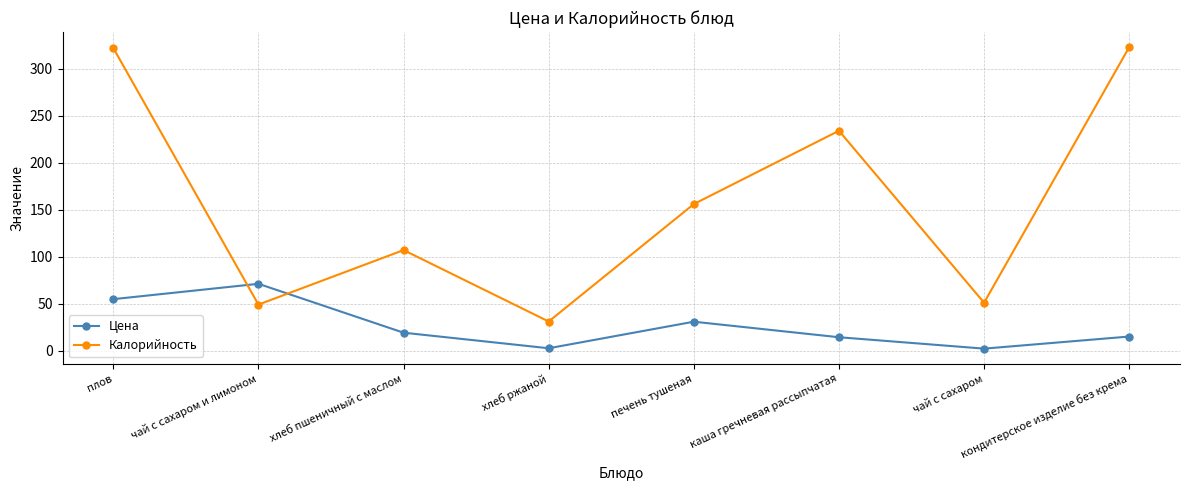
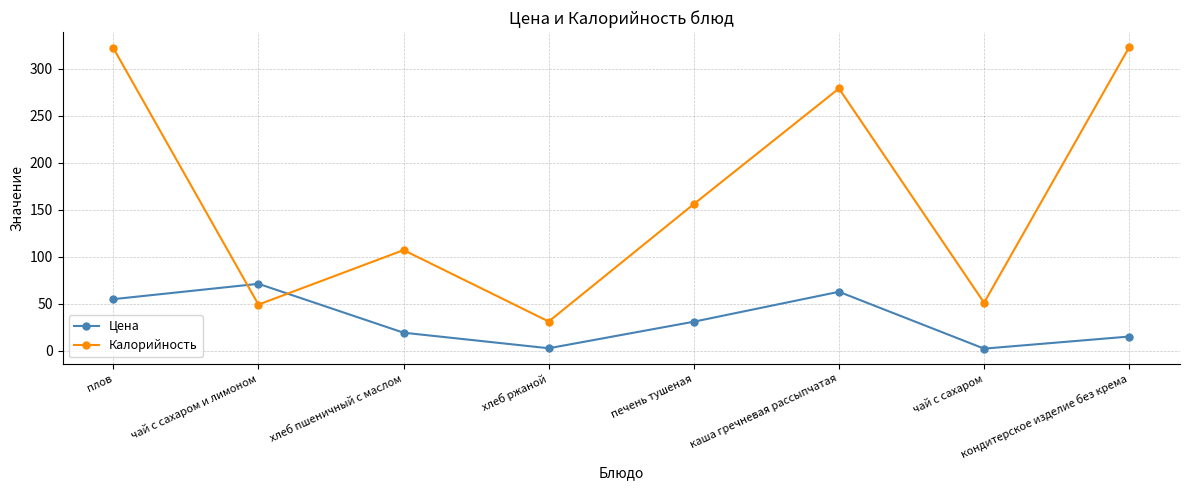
Цена, каша гречневая рассыпчатая: 10 -> 60
Калорийность, каша гречневая рассыпчатая: 230 -> 280
